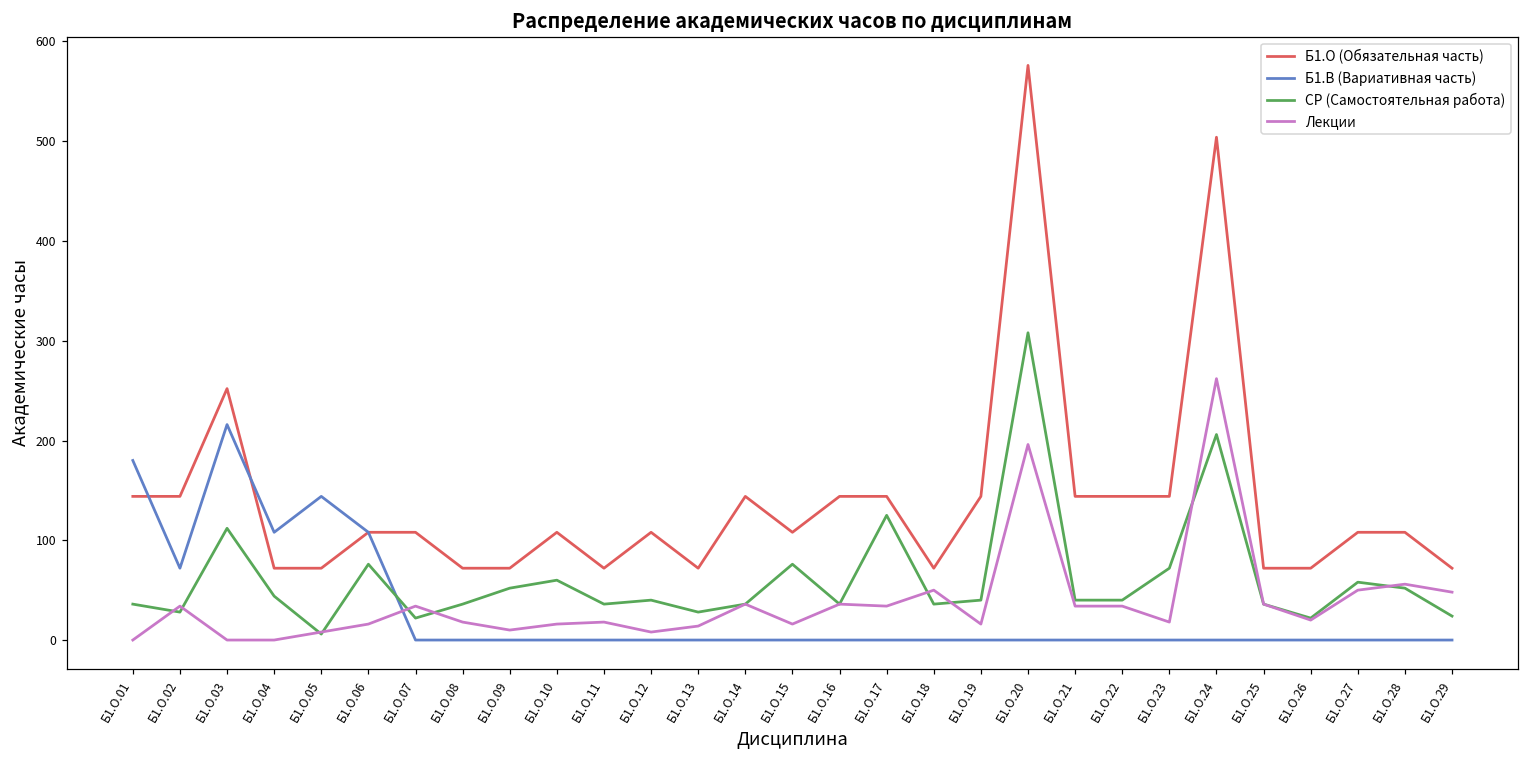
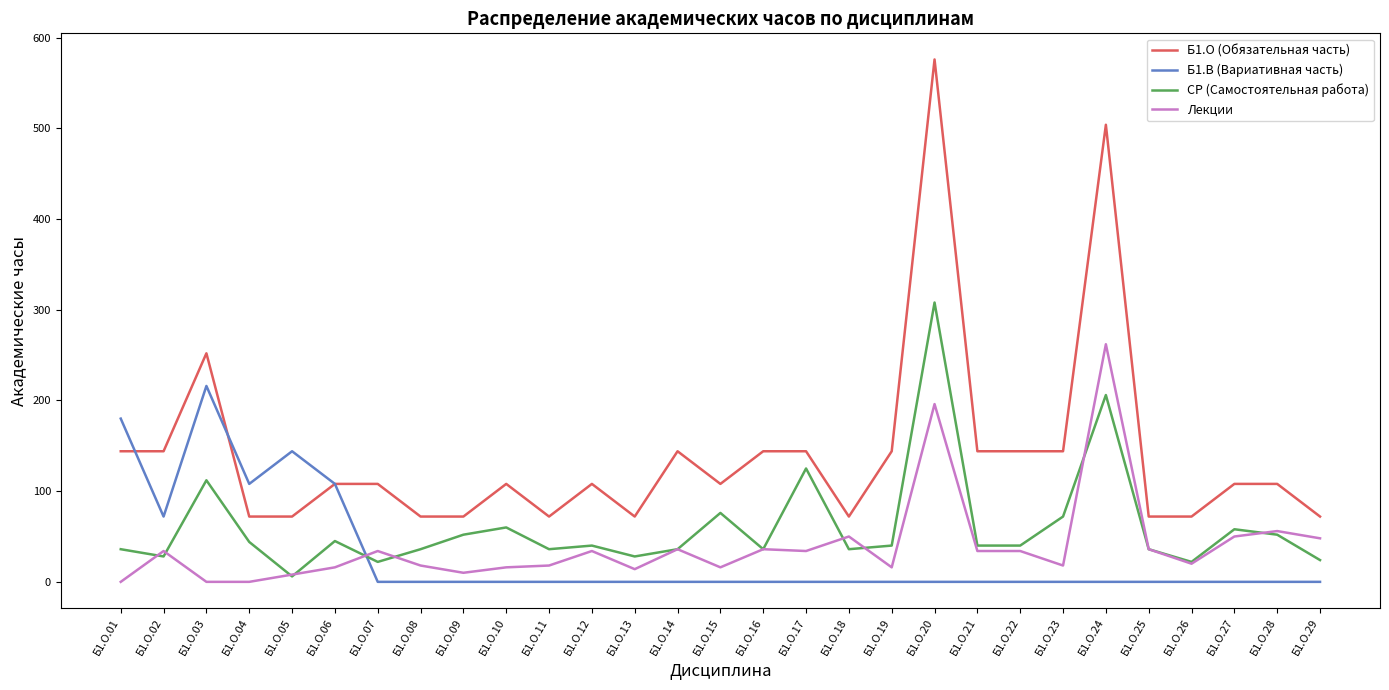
СР (Самостоятельная работа), Б1.О.06: 80 -> 50
Лекции, Б1.О.12: 10 -> 30
